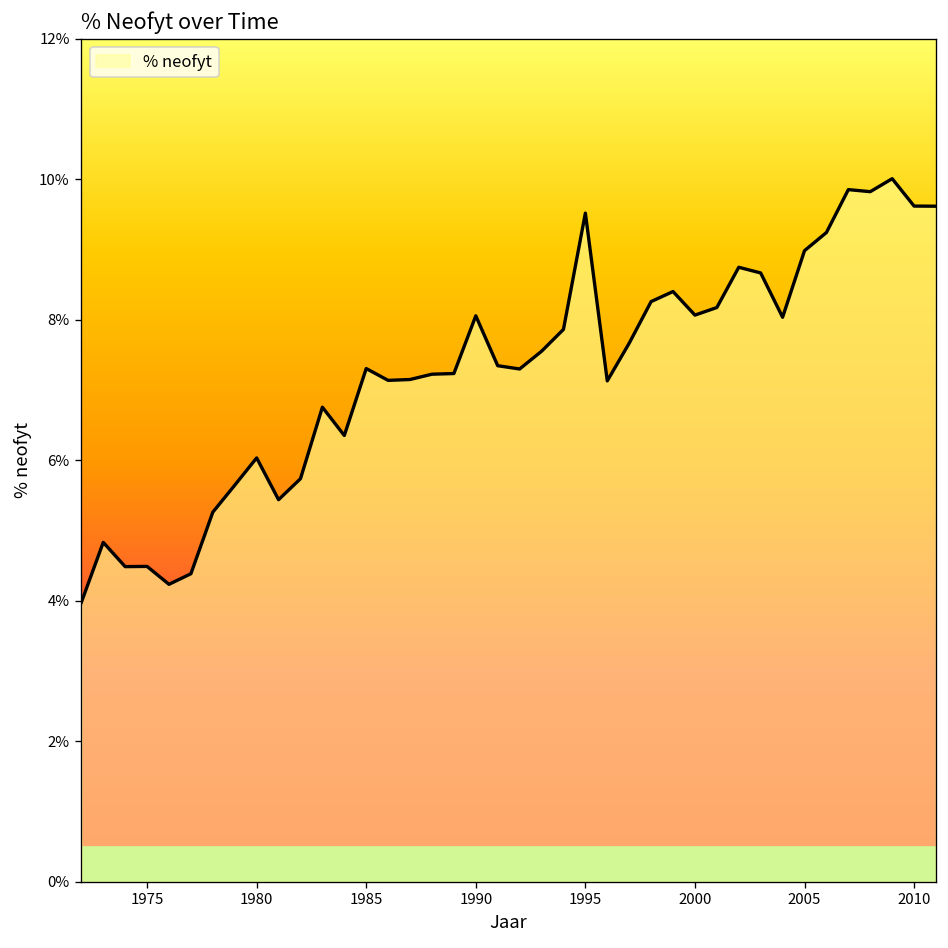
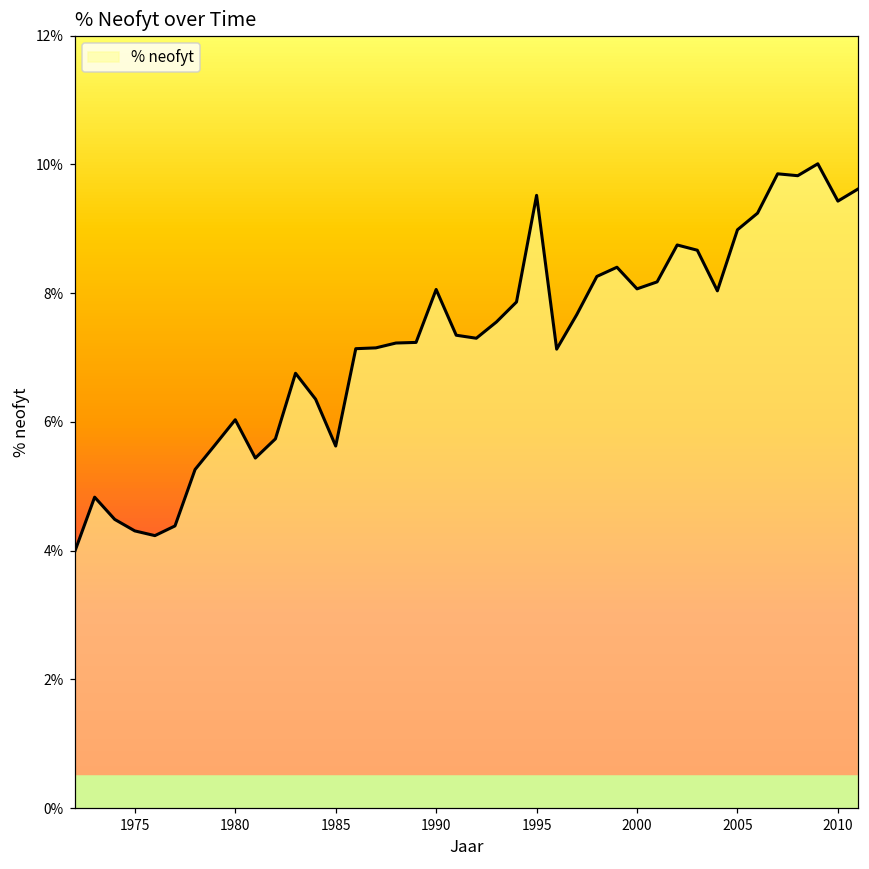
1975: 4.5% -> 4.3%
1985: 7.3% -> 5.6%
2010: 9.6% -> 9.4%
